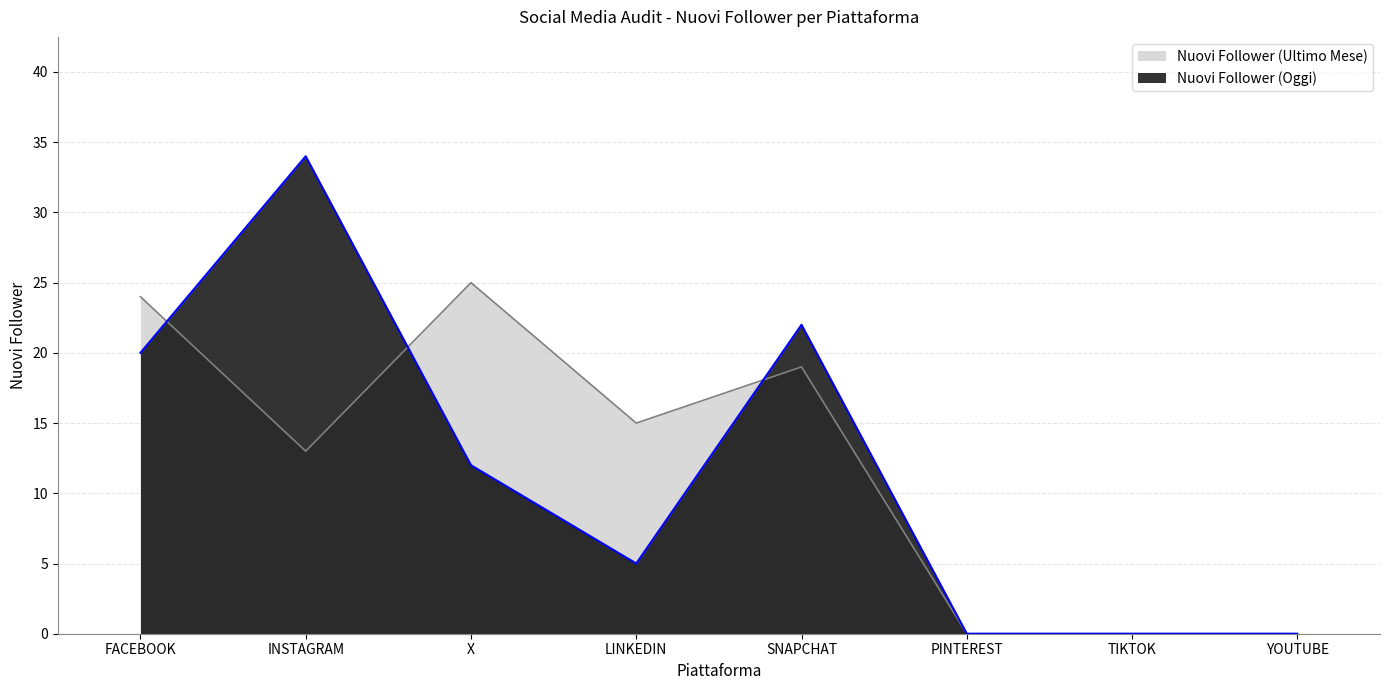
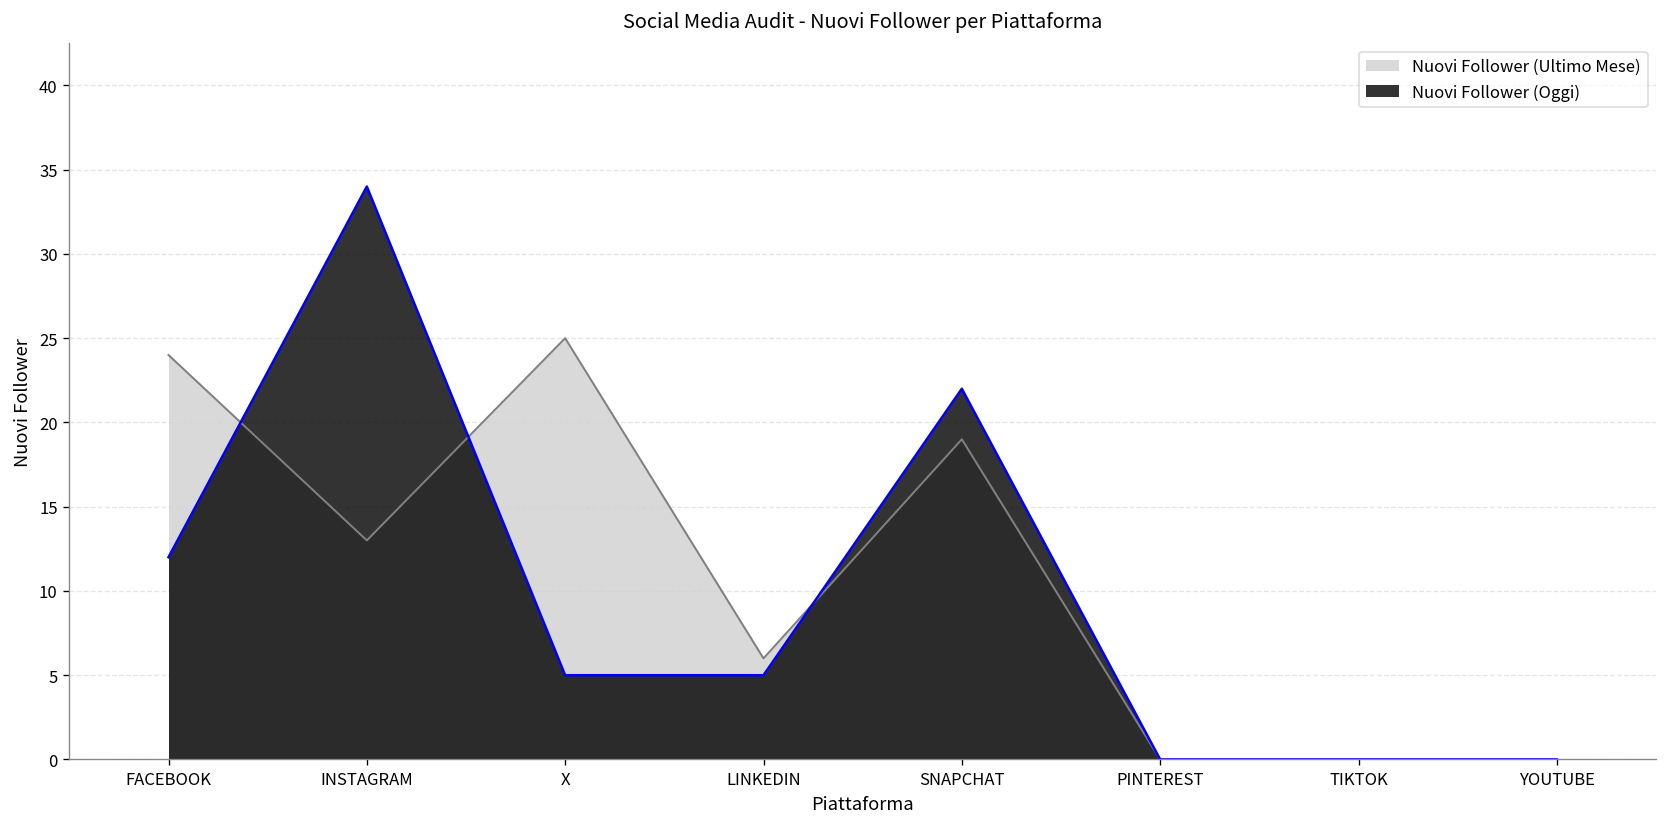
Nuovi Follower (Oggi), FACEBOOK: 20 -> 12
Nuovi Follower (Oggi), X: 12 -> 5
Nuovi Follower (Ultimo Mese), LINKEDIN: 15 -> 6
